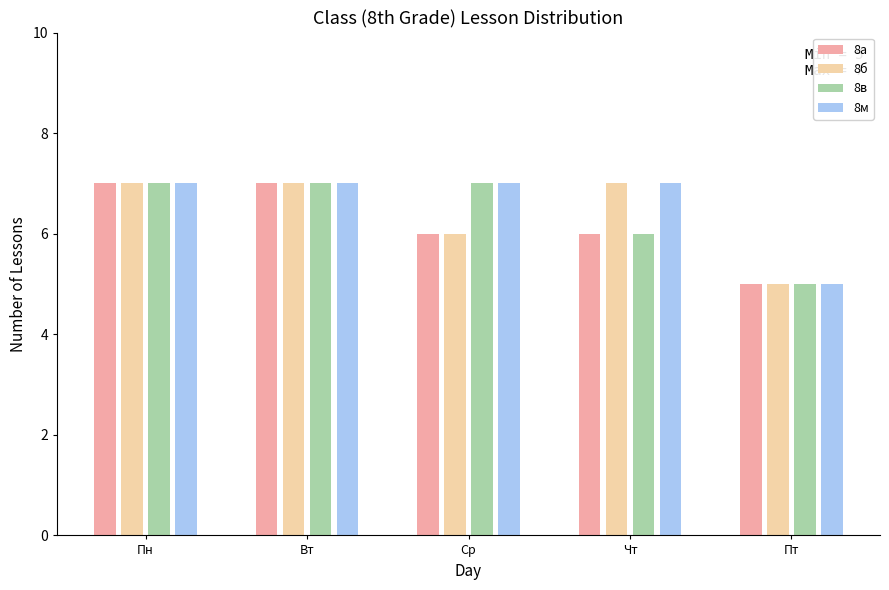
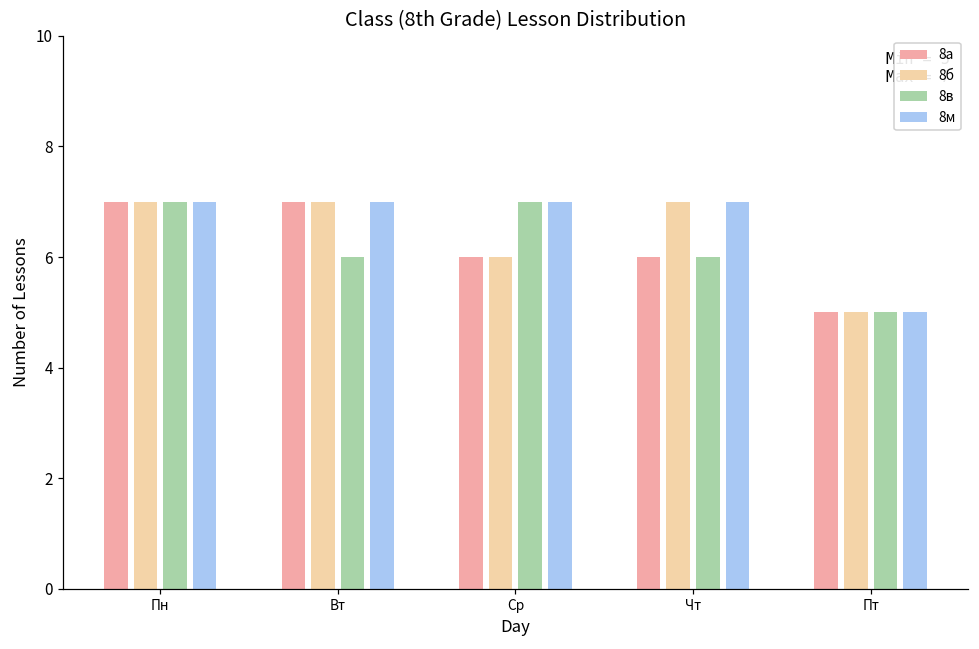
8в, Вт: 7 -> 6
